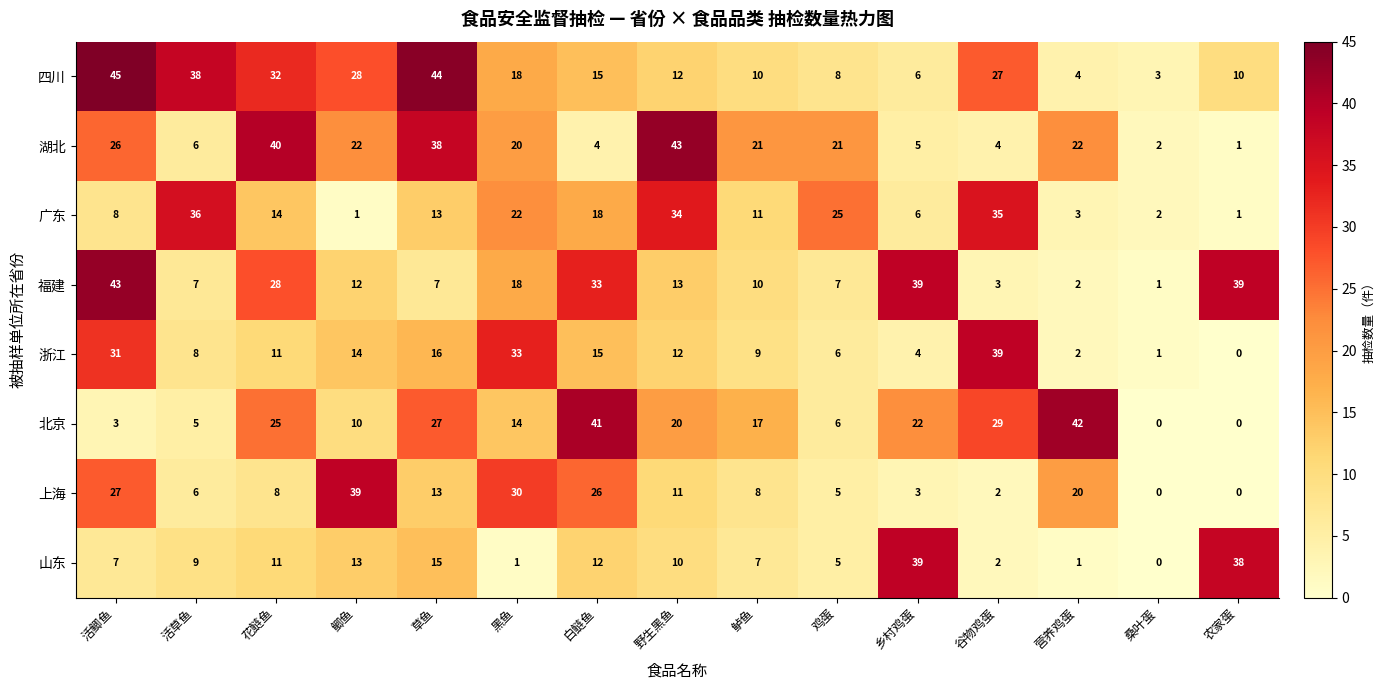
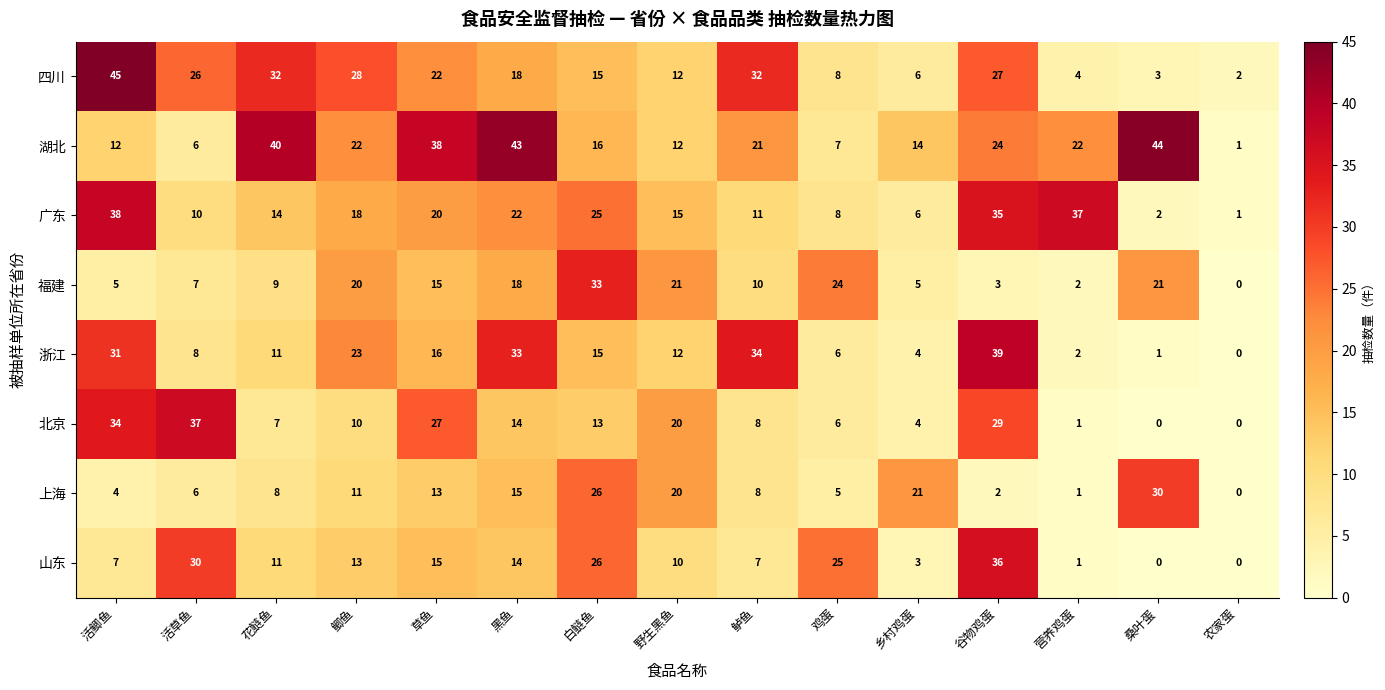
四川, 活草鱼: 38 -> 26
四川, 草鱼: 44 -> 22
四川, 鲈鱼: 10 -> 32
四川, 农家蛋: 10 -> 2
湖北, 活鲫鱼: 26 -> 12
湖北, 黑鱼: 20 -> 43
湖北, 白鲢鱼: 4 -> 16
湖北, 野生黑鱼: 43 -> 12
湖北, 鸡蛋: 21 -> 7
湖北, 乡村鸡蛋: 5 -> 14
湖北, 谷物鸡蛋: 4 -> 24
湖北, 桑叶蛋: 2 -> 44
广东, 活鲫鱼: 8 -> 38
广东, 活草鱼: 36 -> 10
广东, 鲫鱼: 1 -> 18
广东, 草鱼: 13 -> 20
广东, 白鲢鱼: 18 -> 25
广东, 野生黑鱼: 34 -> 15
广东, 鸡蛋: 25 -> 8
广东, 营养鸡蛋: 3 -> 37
福建, 活鲫鱼: 43 -> 5
福建, 花鲢鱼: 28 -> 9
福建, 鲫鱼: 12 -> 20
福建, 草鱼: 7 -> 15
福建, 野生黑鱼: 13 -> 21
福建, 鸡蛋: 7 -> 24
福建, 乡村鸡蛋: 39 -> 5
福建, 桑叶蛋: 1 -> 21
福建, 农家蛋: 39 -> 0
浙江, 鲫鱼: 14 -> 23
浙江, 鲈鱼: 9 -> 34
北京, 活鲫鱼: 3 -> 34
北京, 活草鱼: 5 -> 37
北京, 花鲢鱼: 25 -> 7
北京, 白鲢鱼: 41 -> 13
北京, 鲈鱼: 17 -> 8
北京, 乡村鸡蛋: 22 -> 4
北京, 营养鸡蛋: 42 -> 1
上海, 活鲫鱼: 27 -> 4
上海, 鲫鱼: 39 -> 11
上海, 黑鱼: 30 -> 15
上海, 野生黑鱼: 11 -> 20
上海, 乡村鸡蛋: 3 -> 21
上海, 营养鸡蛋: 20 -> 1
上海, 桑叶蛋: 0 -> 30
山东, 活草鱼: 9 -> 30
山东, 黑鱼: 1 -> 14
山东, 白鲢鱼: 12 -> 26
山东, 鸡蛋: 5 -> 25
山东, 乡村鸡蛋: 39 -> 3
山东, 谷物鸡蛋: 2 -> 36
山东, 农家蛋: 38 -> 0
